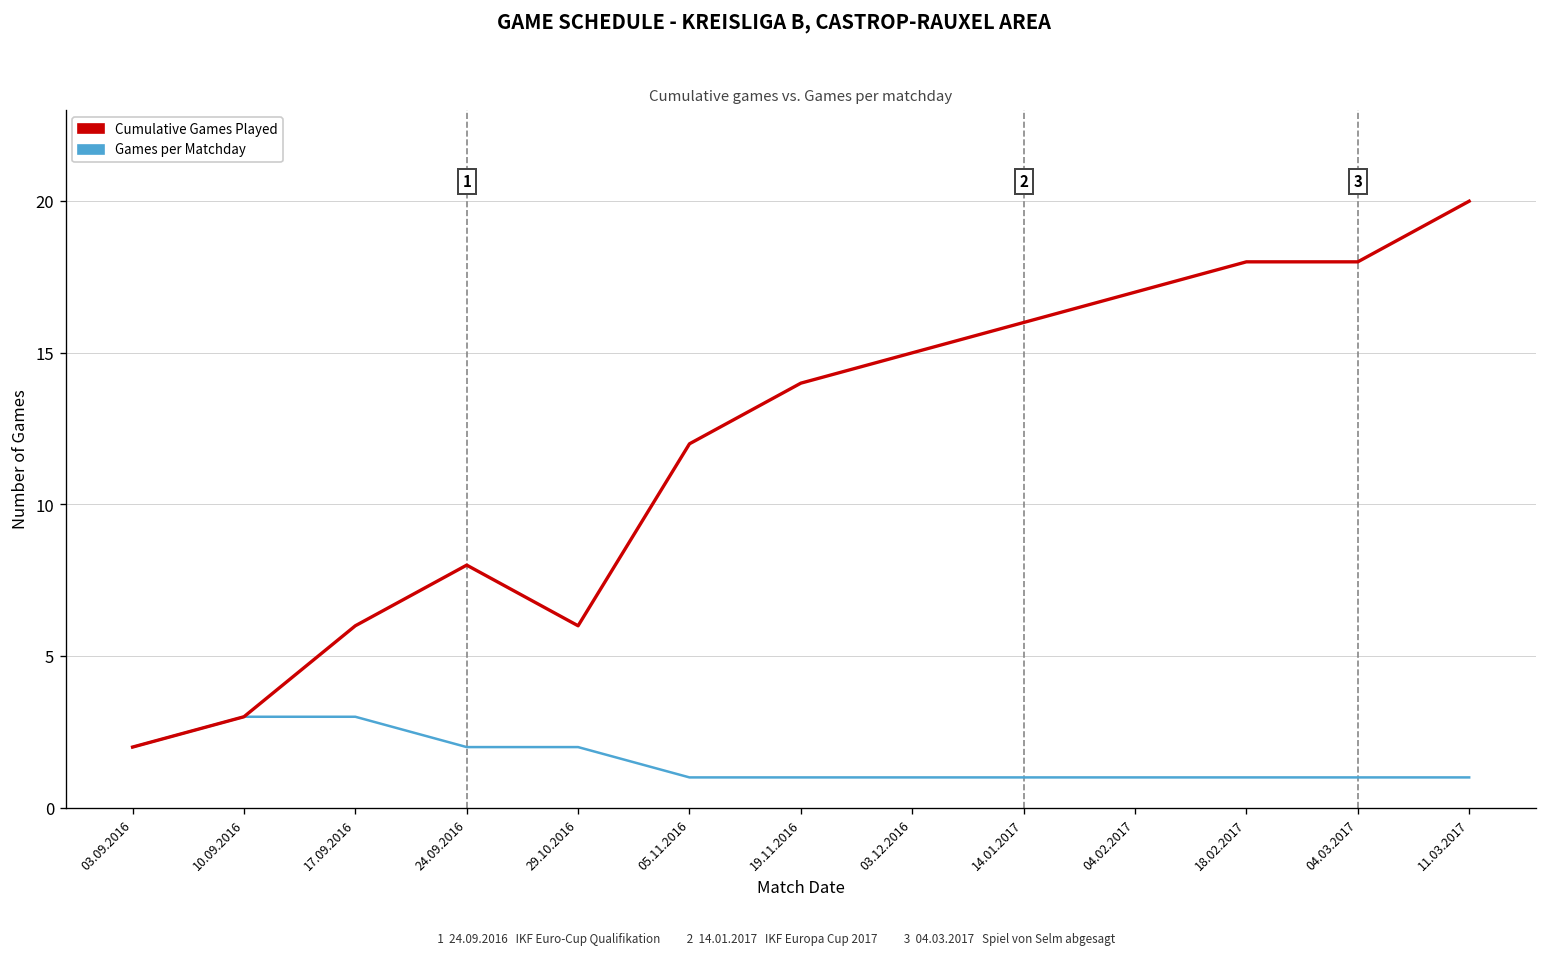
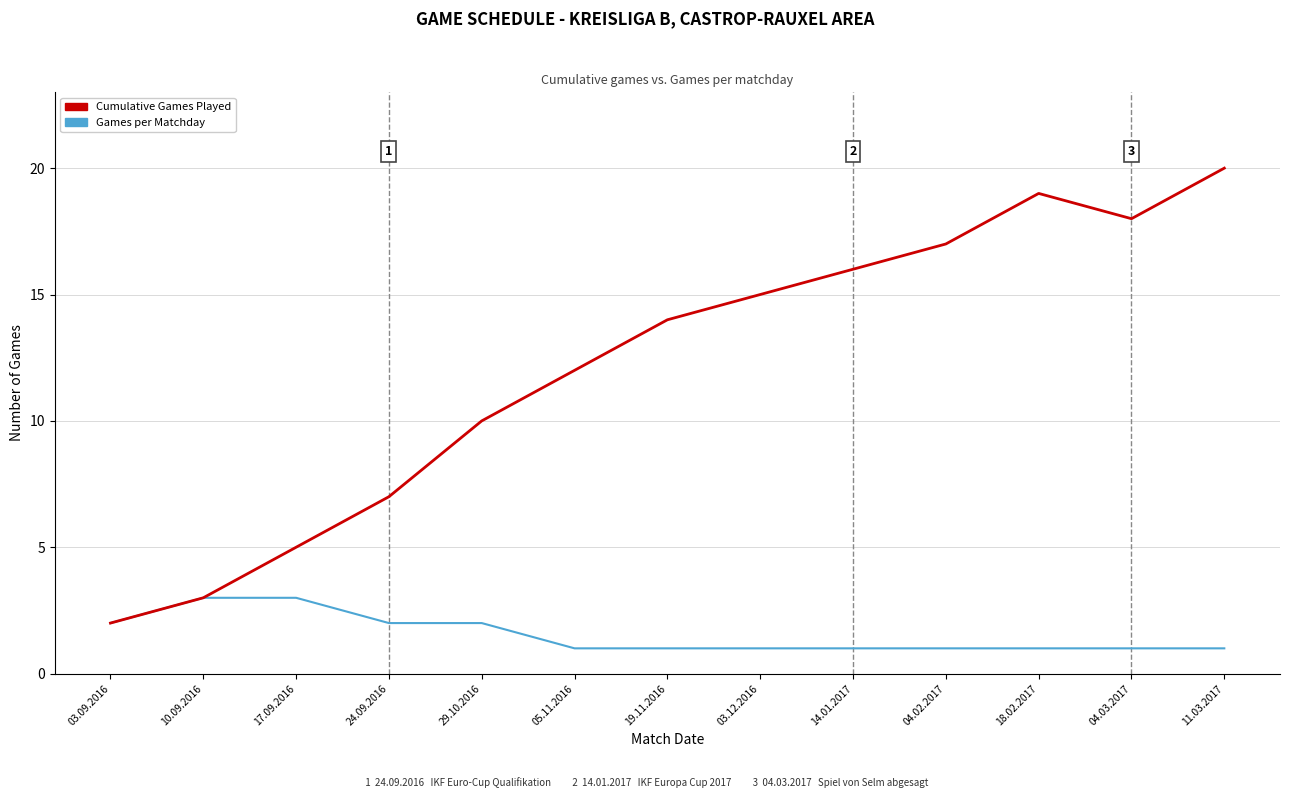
Cumulative Games Played, 17.09.2016: 6 -> 5
Cumulative Games Played, 24.09.2016: 8 -> 7
Cumulative Games Played, 29.10.2016: 6 -> 10
Cumulative Games Played, 18.02.2017: 18 -> 19
